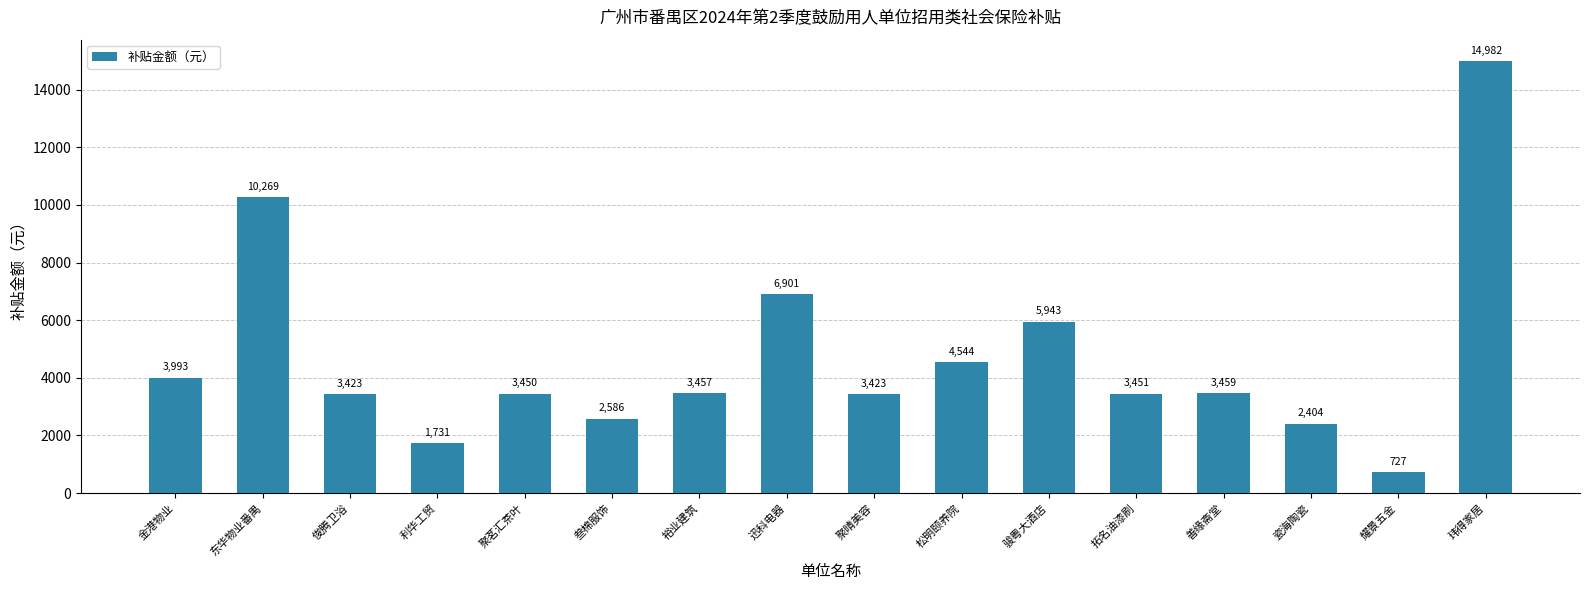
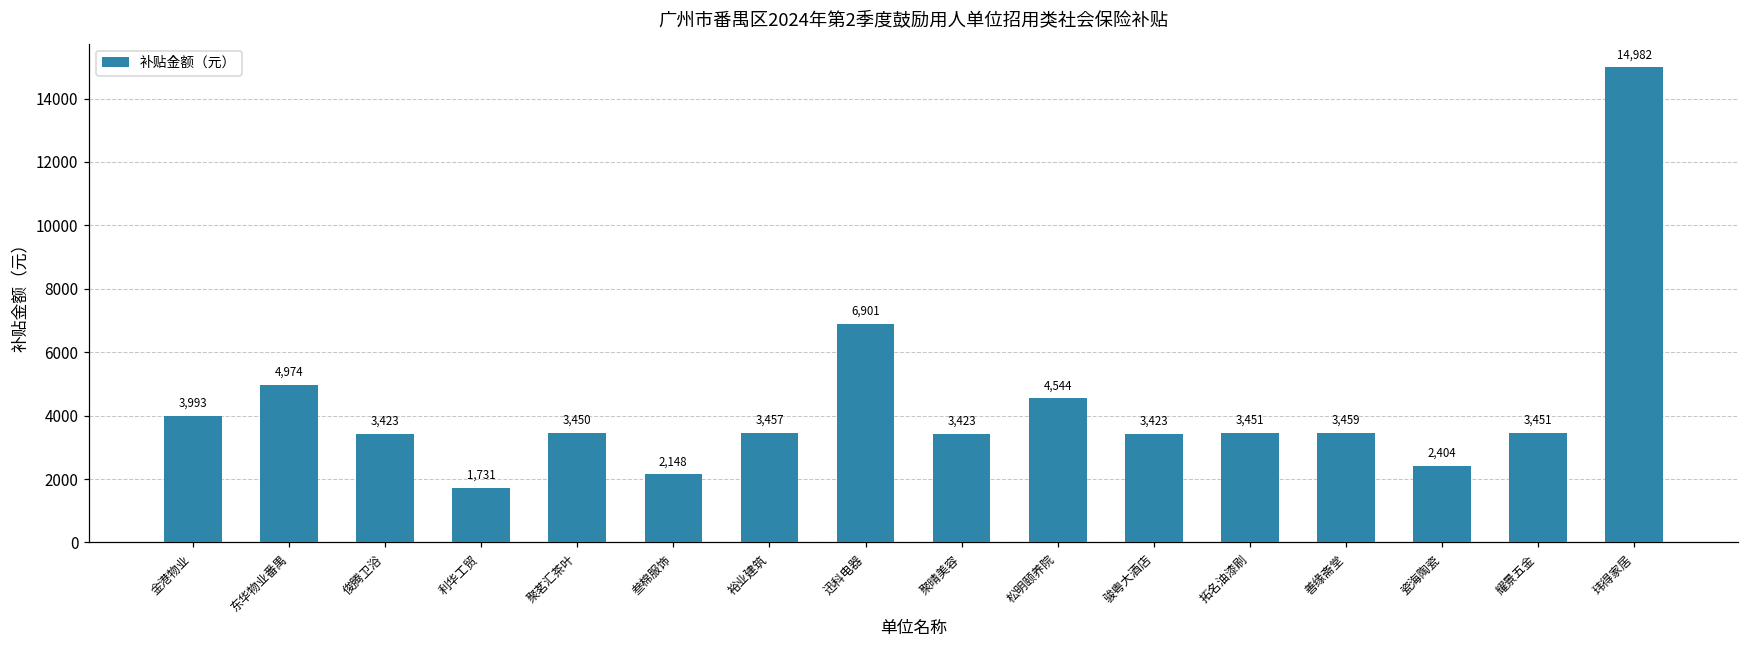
东华物业番禺: 10,269 -> 4,974
叁棉服饰: 2,586 -> 2,148
骏粤大酒店: 5,943 -> 3,423
耀景五金: 727 -> 3,451
